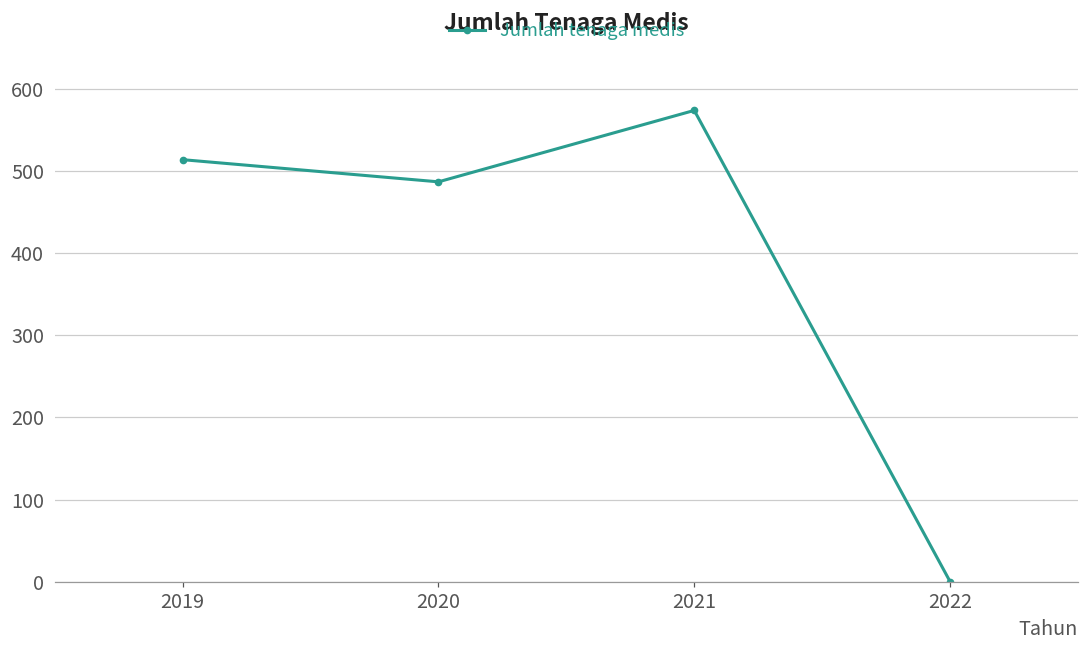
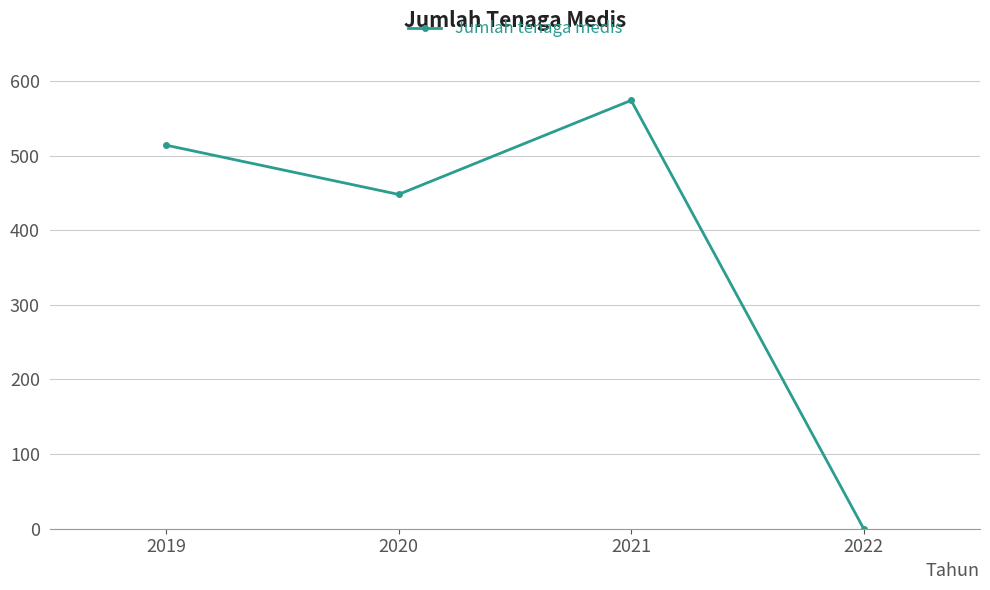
2020: 490 -> 450
